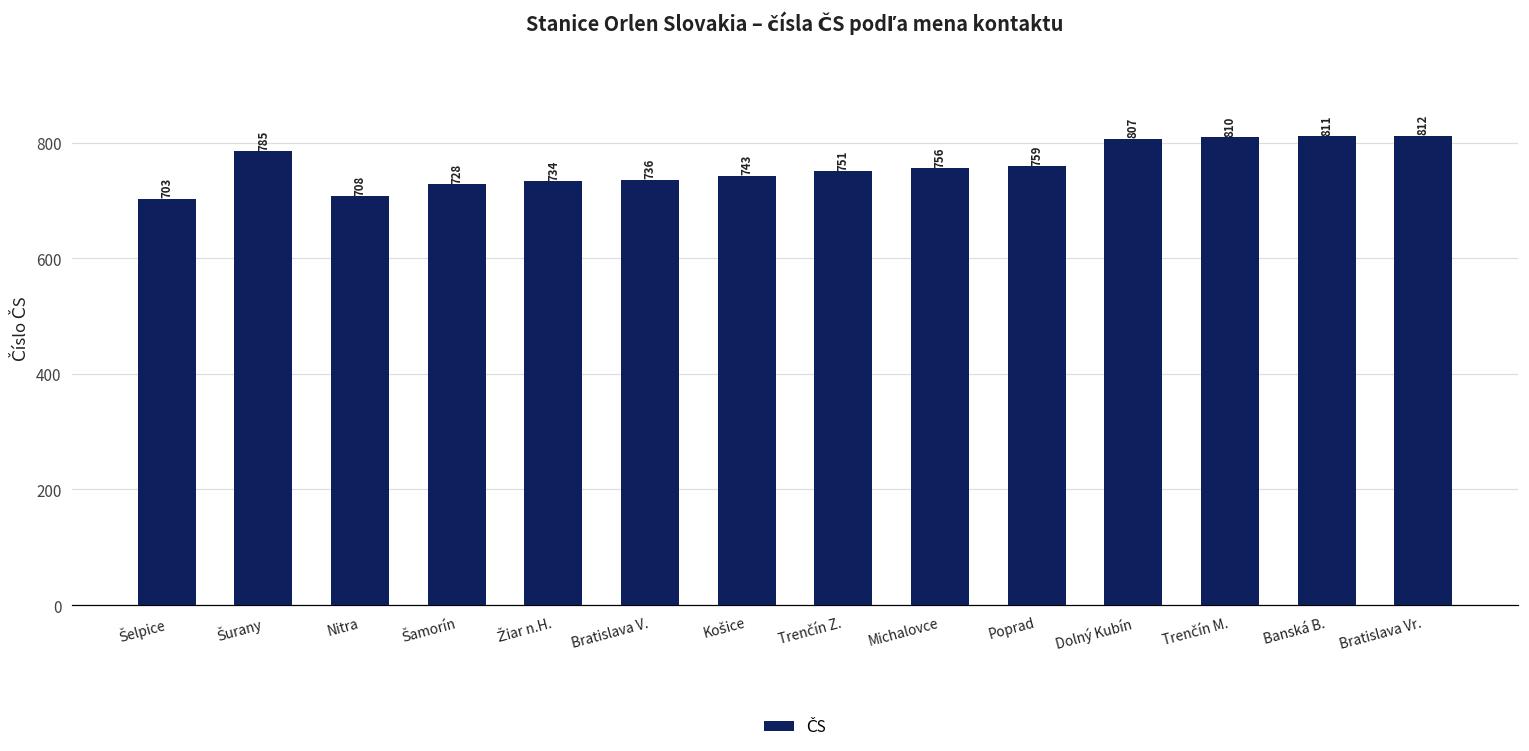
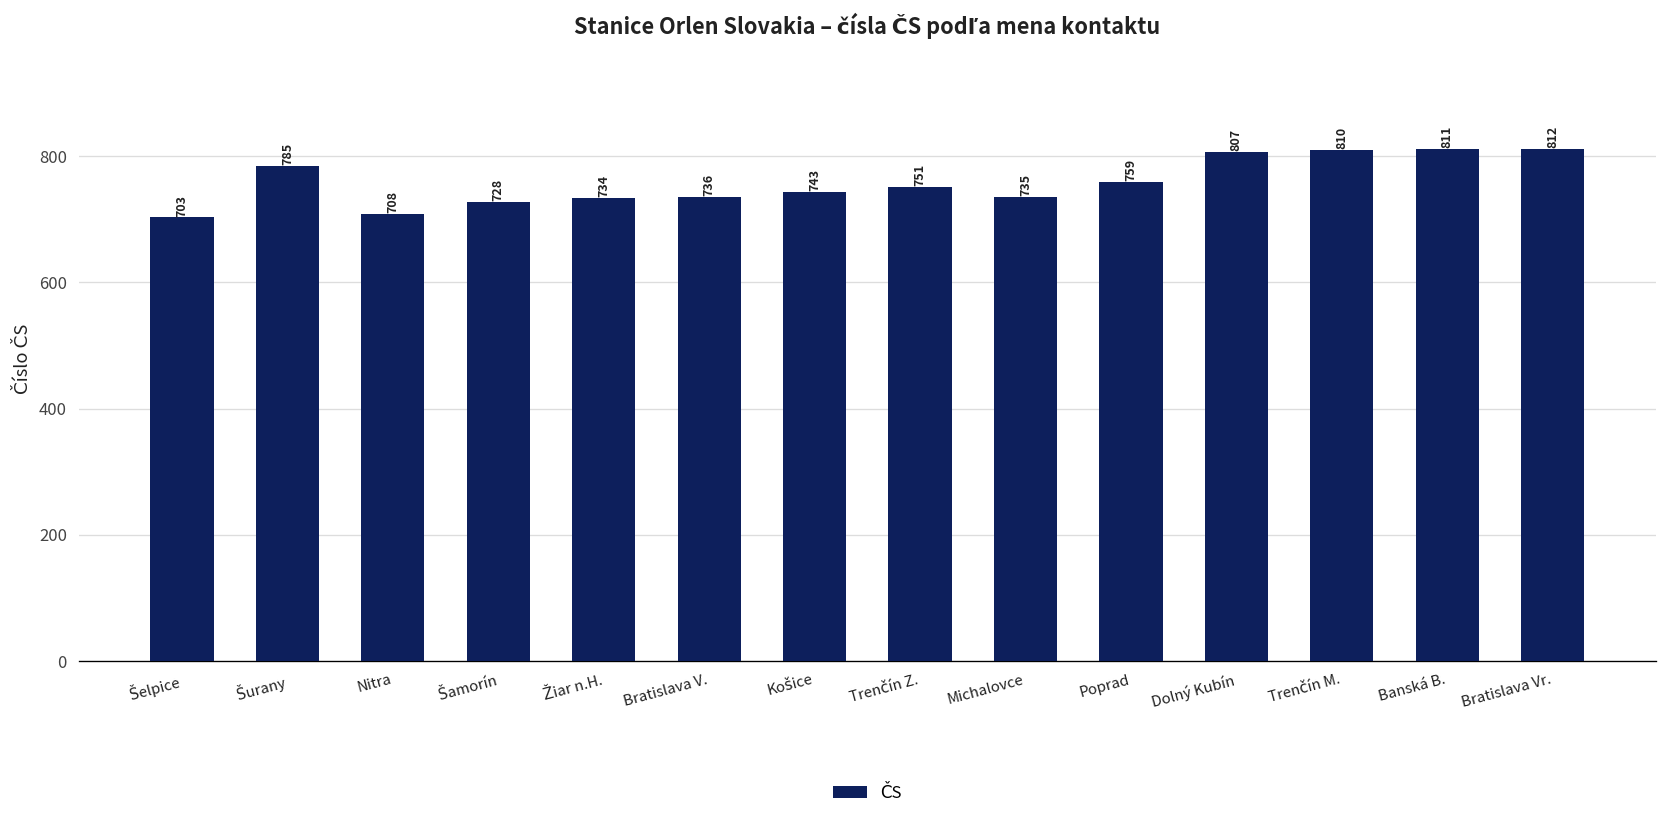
Michalovce: 756 -> 735
